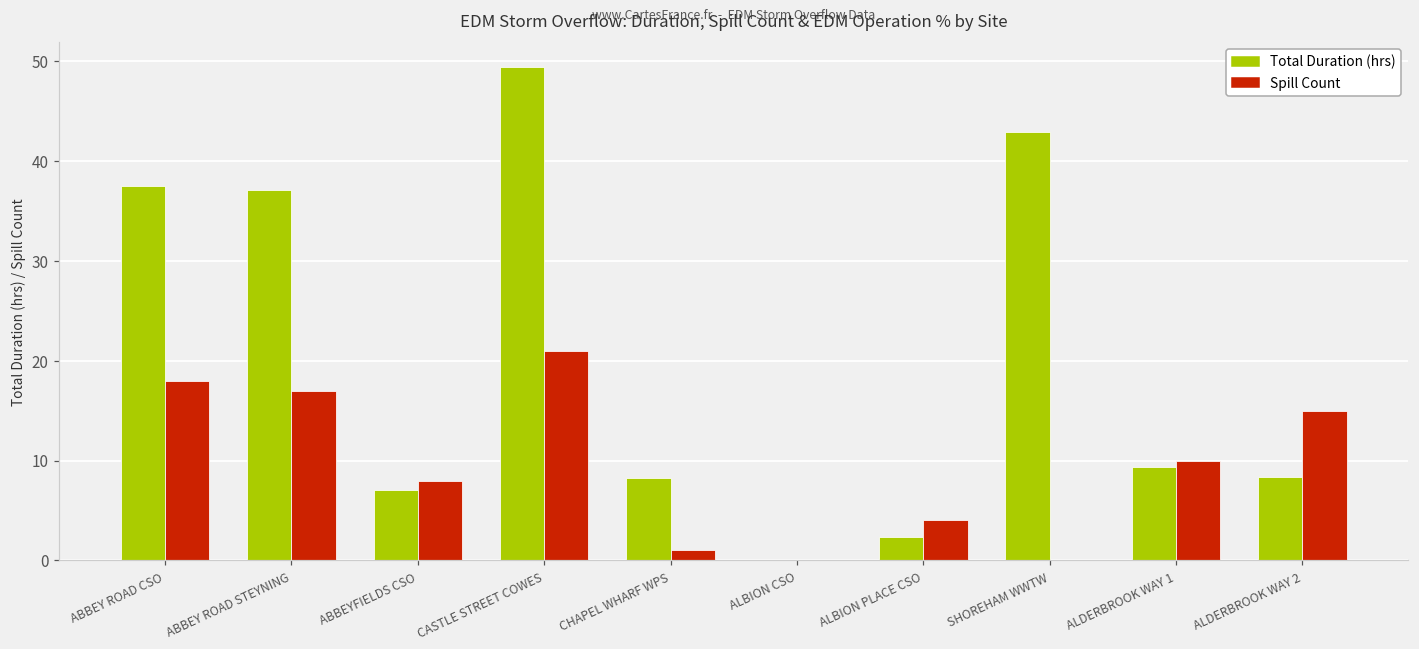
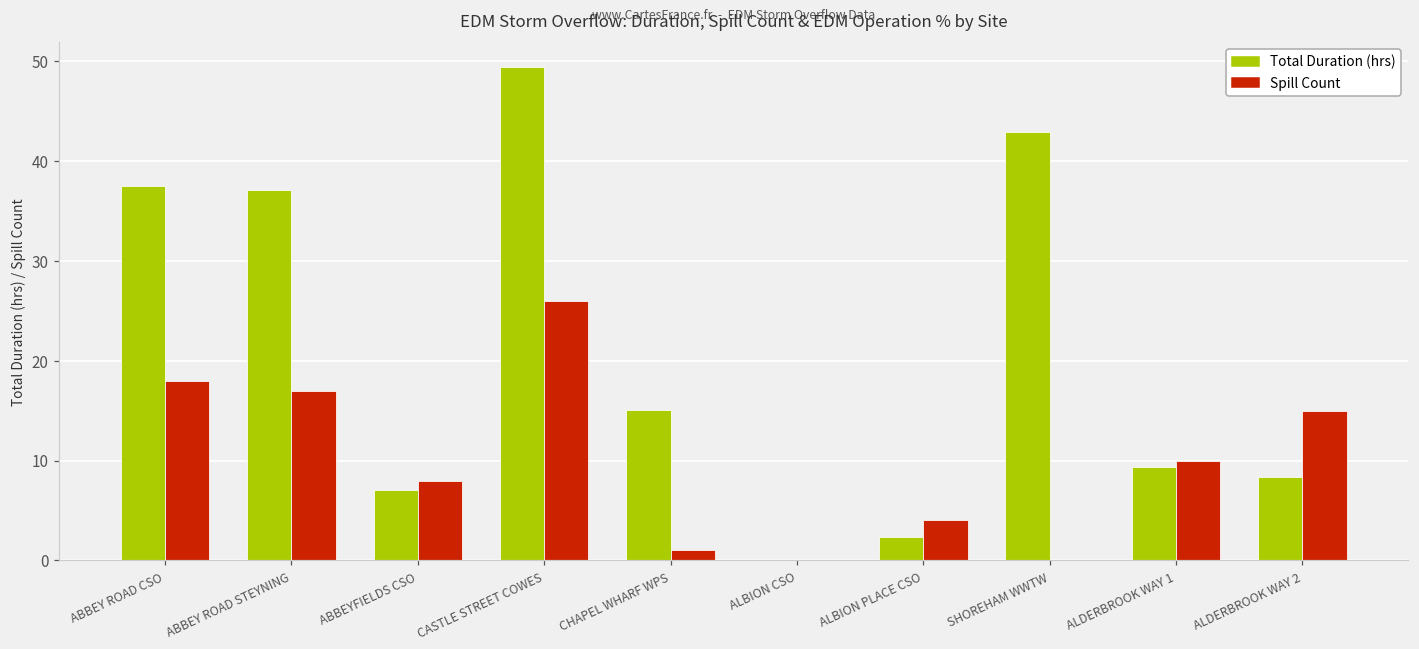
Spill Count, CASTLE STREET COWES: 21 -> 26
Total Duration (hrs), CHAPEL WHARF WPS: 8 -> 15
